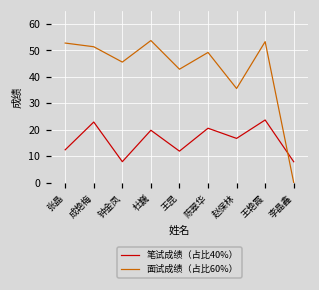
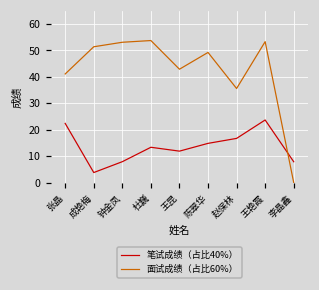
笔试成绩（占比40%）, 张晶: 12 -> 22
面试成绩（占比60%）, 张晶: 53 -> 41
笔试成绩（占比40%）, 成艳梅: 23 -> 4
面试成绩（占比60%）, 钟金凤: 46 -> 53
笔试成绩（占比40%）, 杜巍: 20 -> 13
笔试成绩（占比40%）, 陈翠华: 21 -> 15
